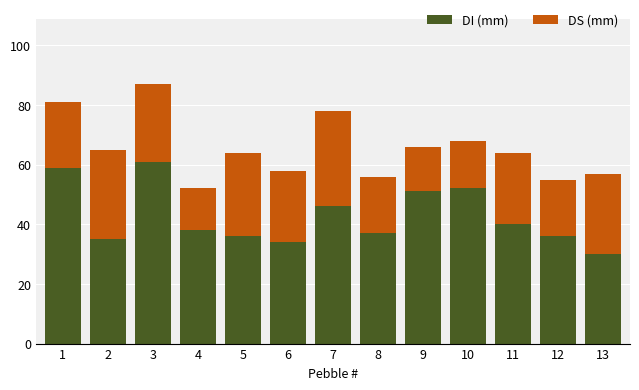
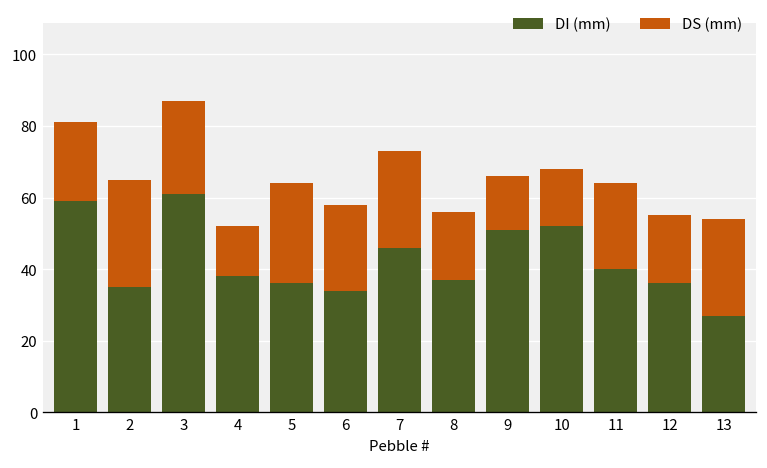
DS (mm), 7: 32 -> 27
DI (mm), 13: 30 -> 27
